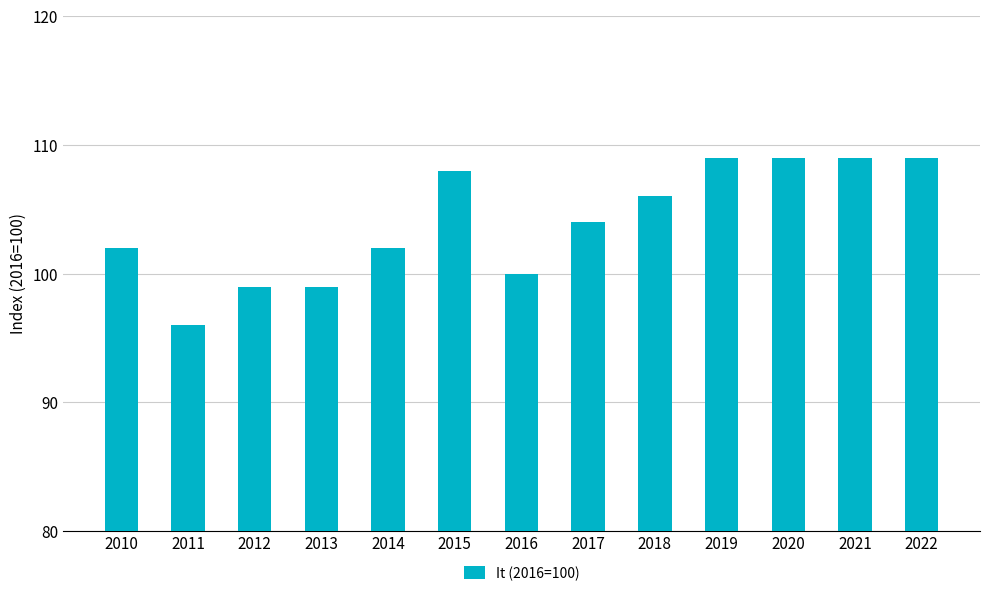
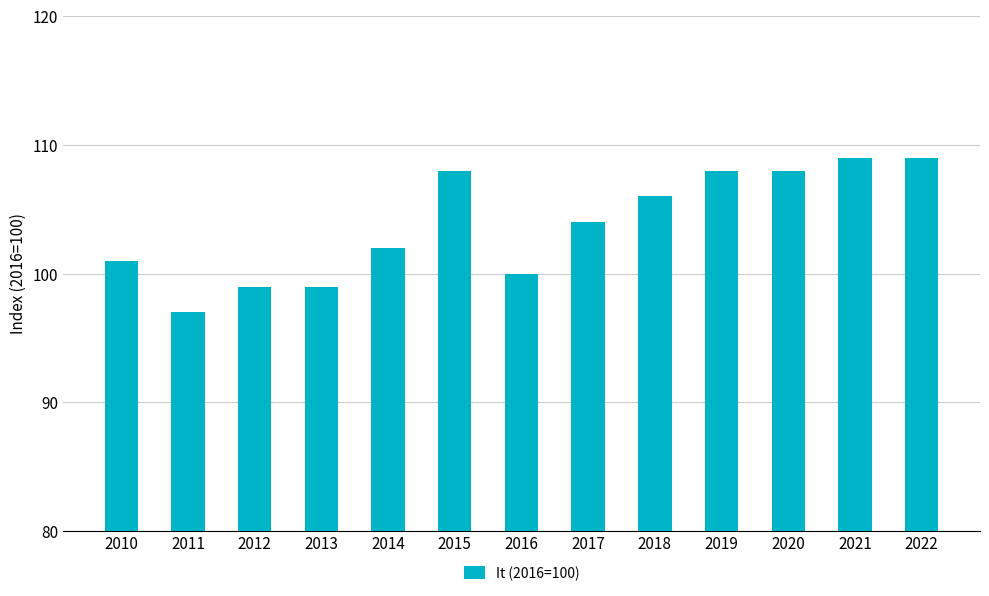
2010: 102 -> 101
2011: 96 -> 97
2019: 109 -> 108
2020: 109 -> 108
